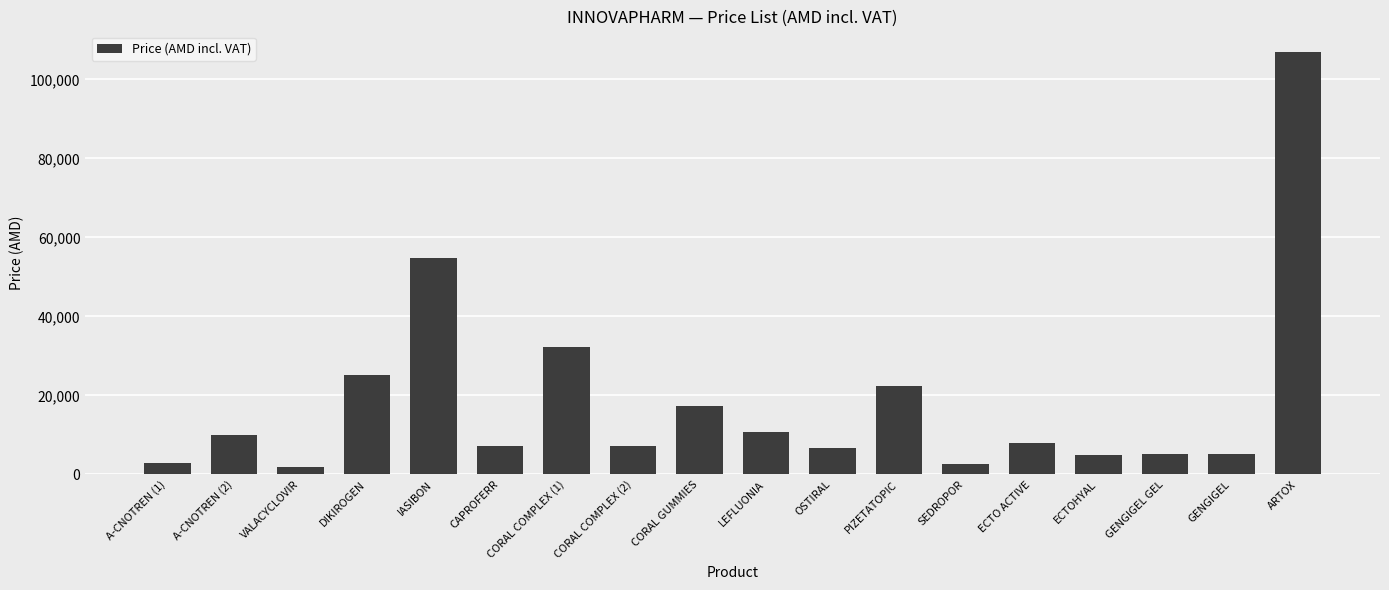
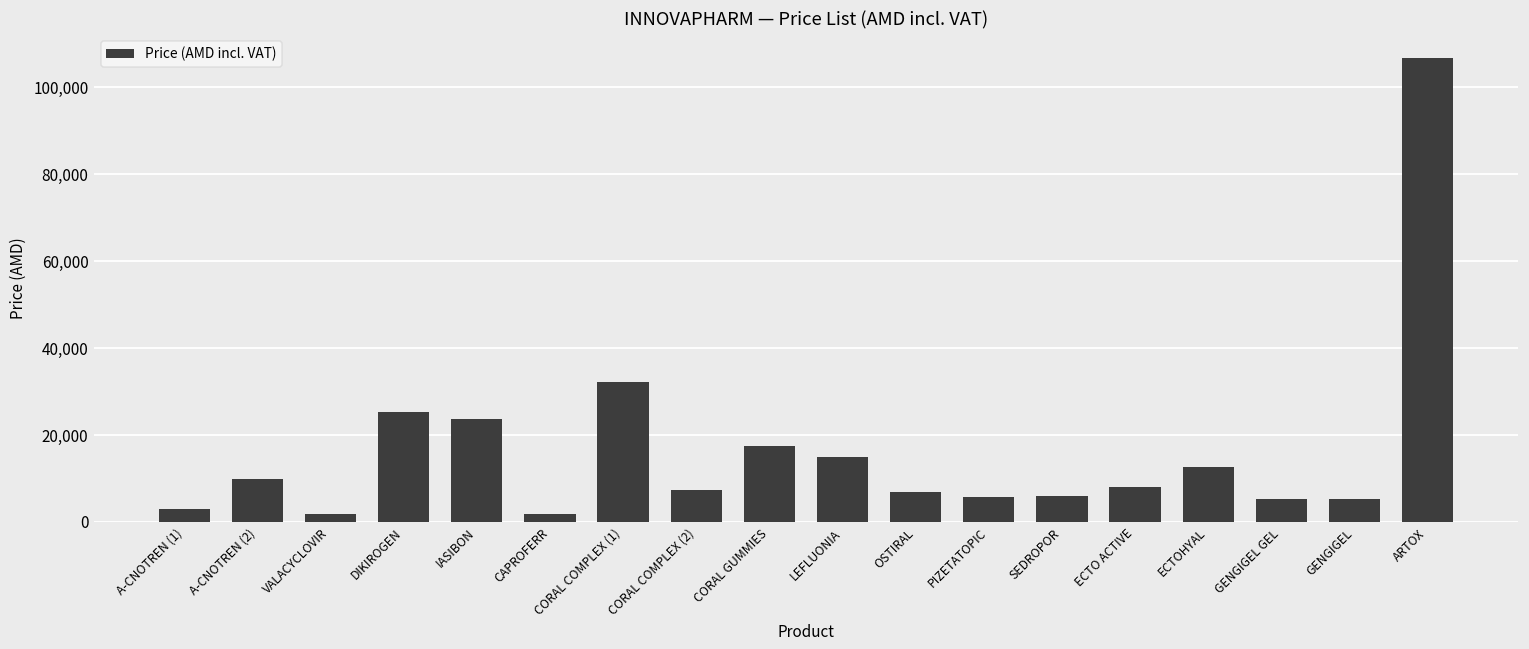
IASIBON: 55,000 -> 24,000
CAPROFERR: 7,000 -> 2,000
LEFLUONIA: 11,000 -> 15,000
PIZETATOPIC: 22,000 -> 6,000
SEDROPOR: 3,000 -> 6,000
ECTOHYAL: 5,000 -> 13,000
